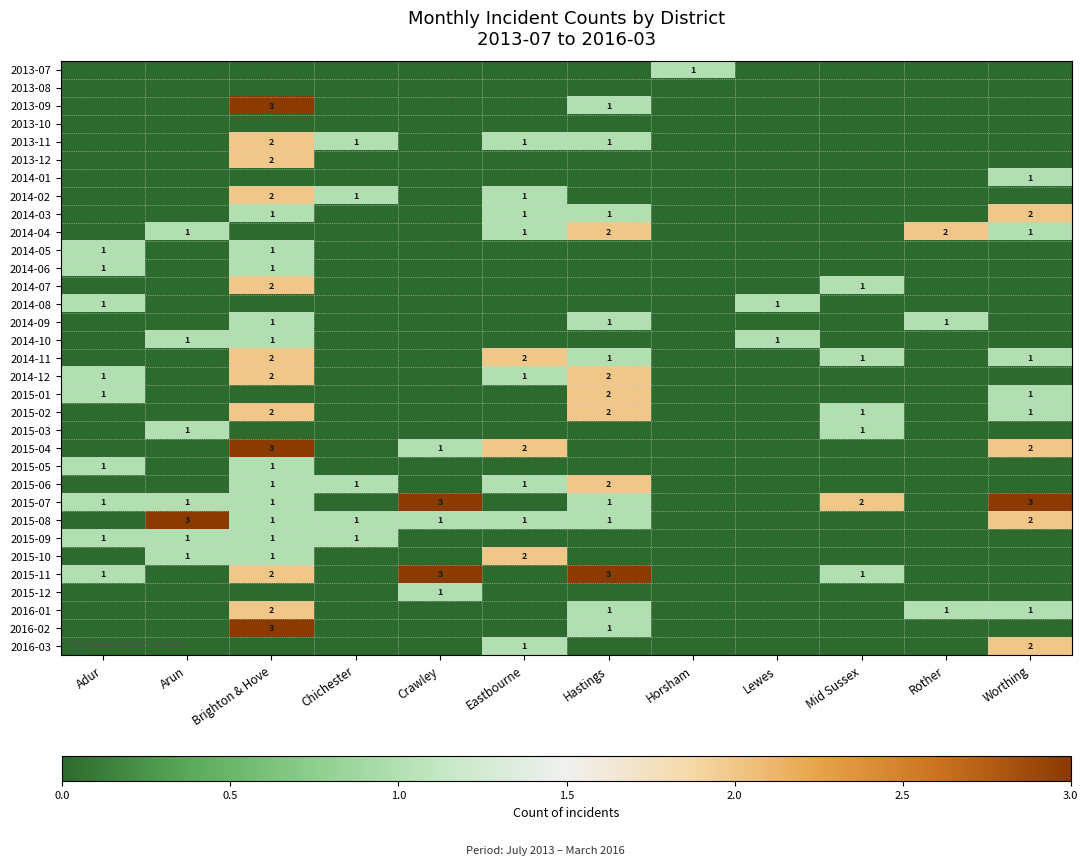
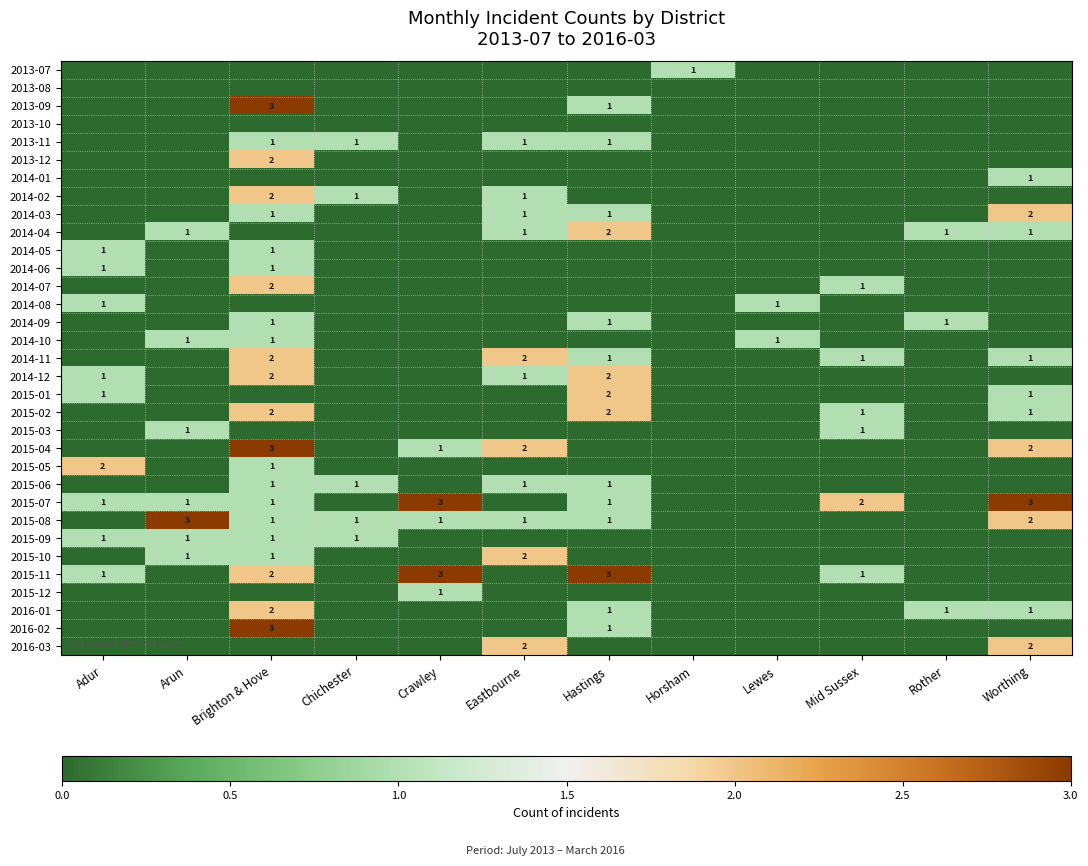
2013-11, Brighton & Hove: 2 -> 1
2014-04, Rother: 2 -> 1
2015-05, Adur: 1 -> 2
2015-06, Hastings: 2 -> 1
2016-03, Eastbourne: 1 -> 2
